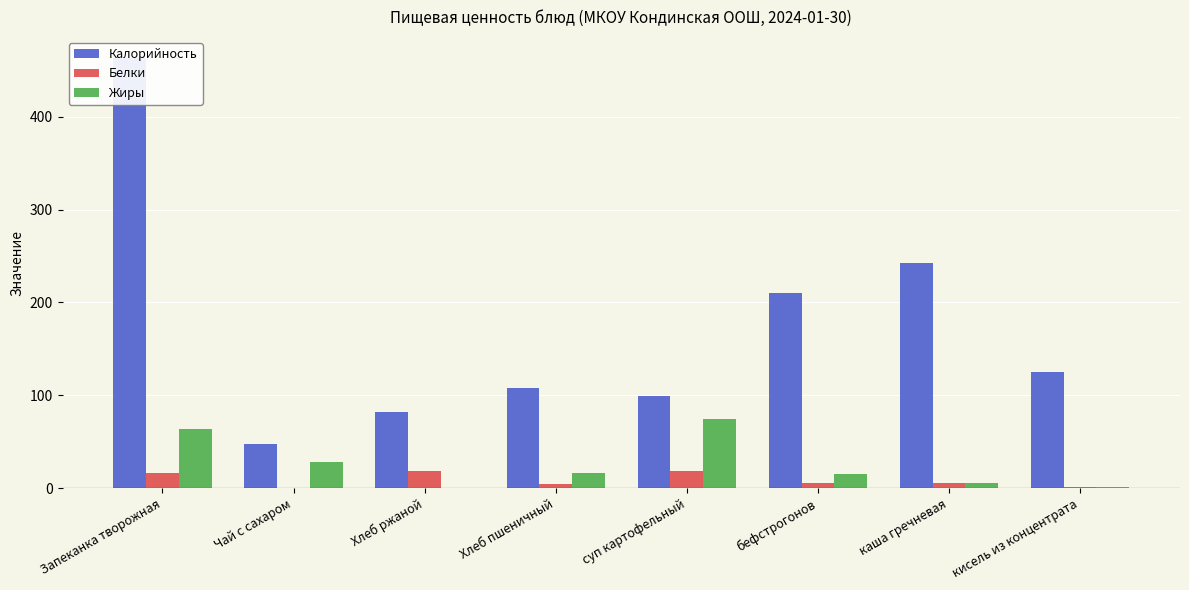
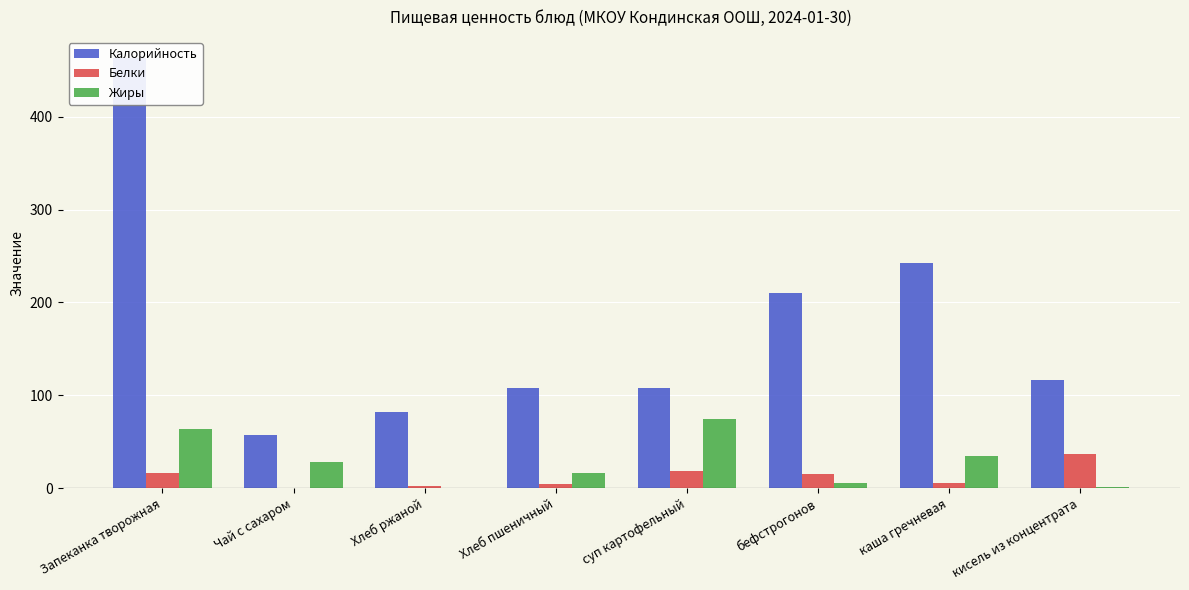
Калорийность, Чай с сахаром: 50 -> 60
Белки, Хлеб ржаной: 20 -> 0
Калорийность, суп картофельный: 100 -> 110
Белки, бефстрогонов: 5 -> 15
Жиры, бефстрогонов: 20 -> 10
Жиры, каша гречневая: 10 -> 30
Калорийность, кисель из концентрата: 130 -> 120
Белки, кисель из концентрата: 0 -> 40
